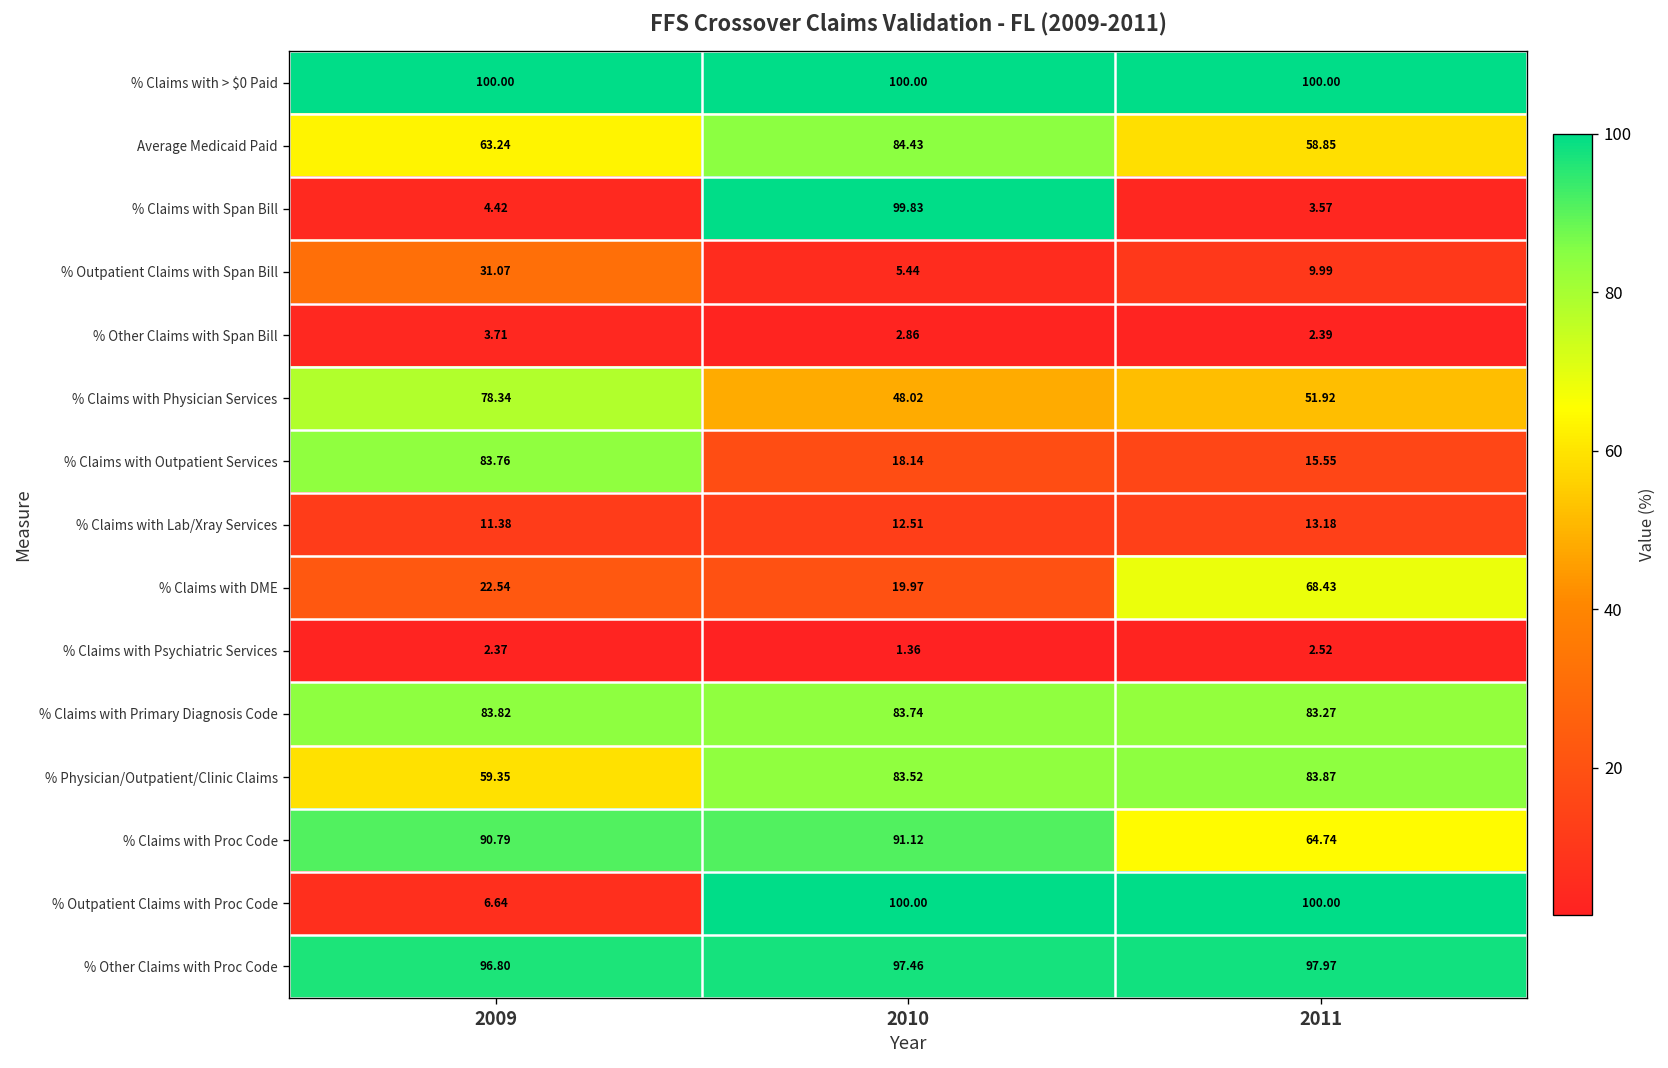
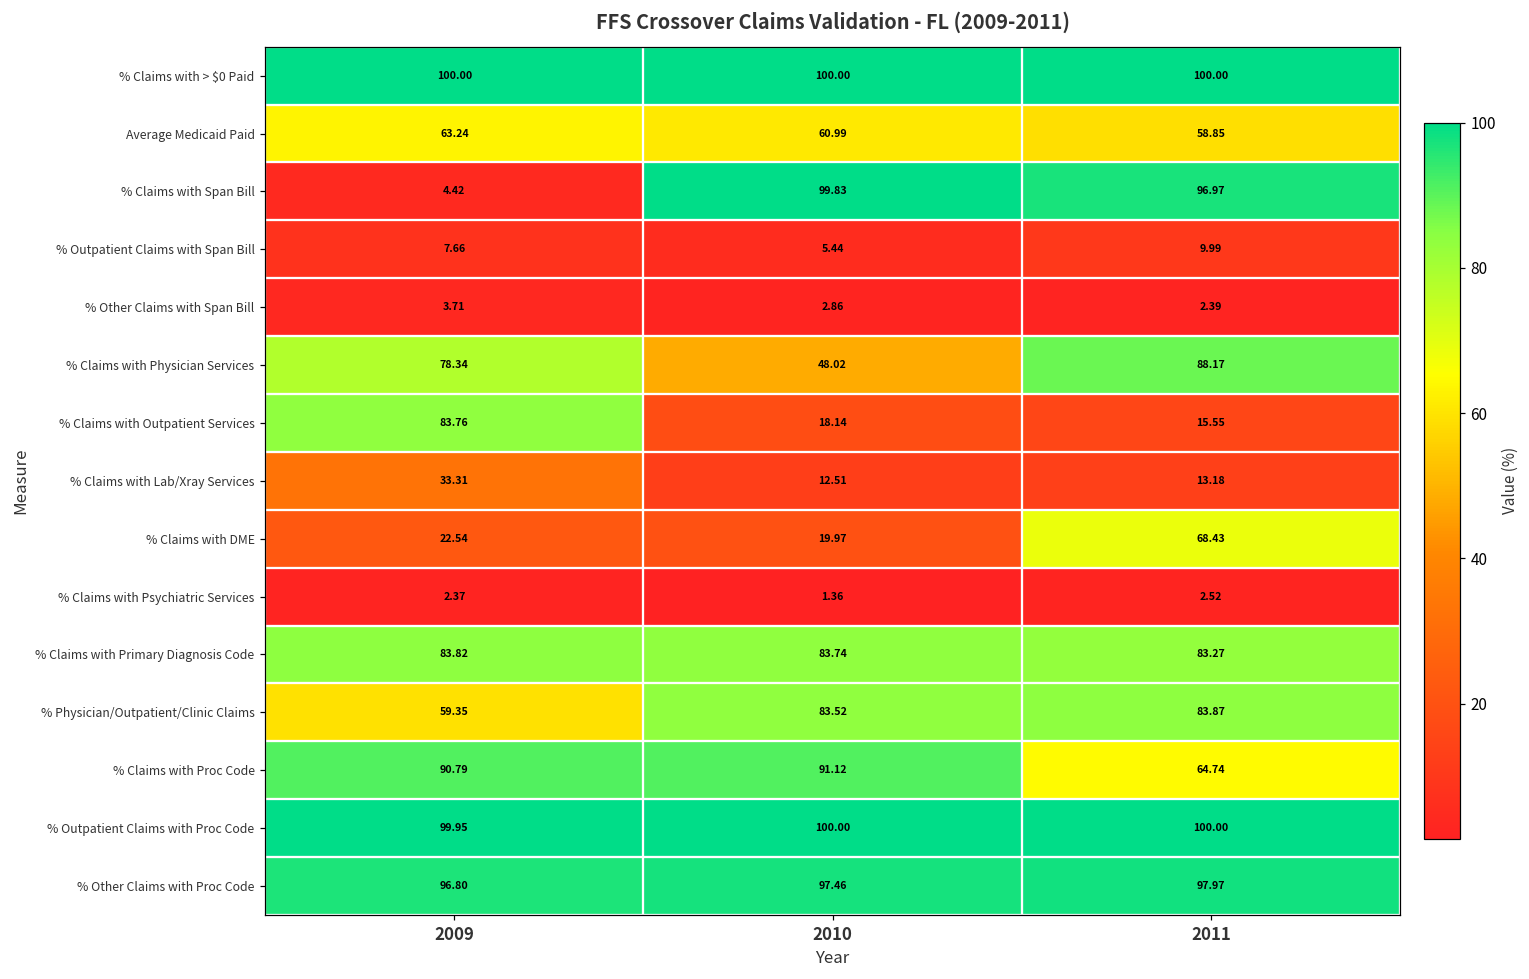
Average Medicaid Paid, 2010: 84.43 -> 60.99
% Claims with Span Bill, 2011: 3.57 -> 96.97
% Outpatient Claims with Span Bill, 2009: 31.07 -> 7.66
% Claims with Physician Services, 2011: 51.92 -> 88.17
% Claims with Lab/Xray Services, 2009: 11.38 -> 33.31
% Outpatient Claims with Proc Code, 2009: 6.64 -> 99.95
